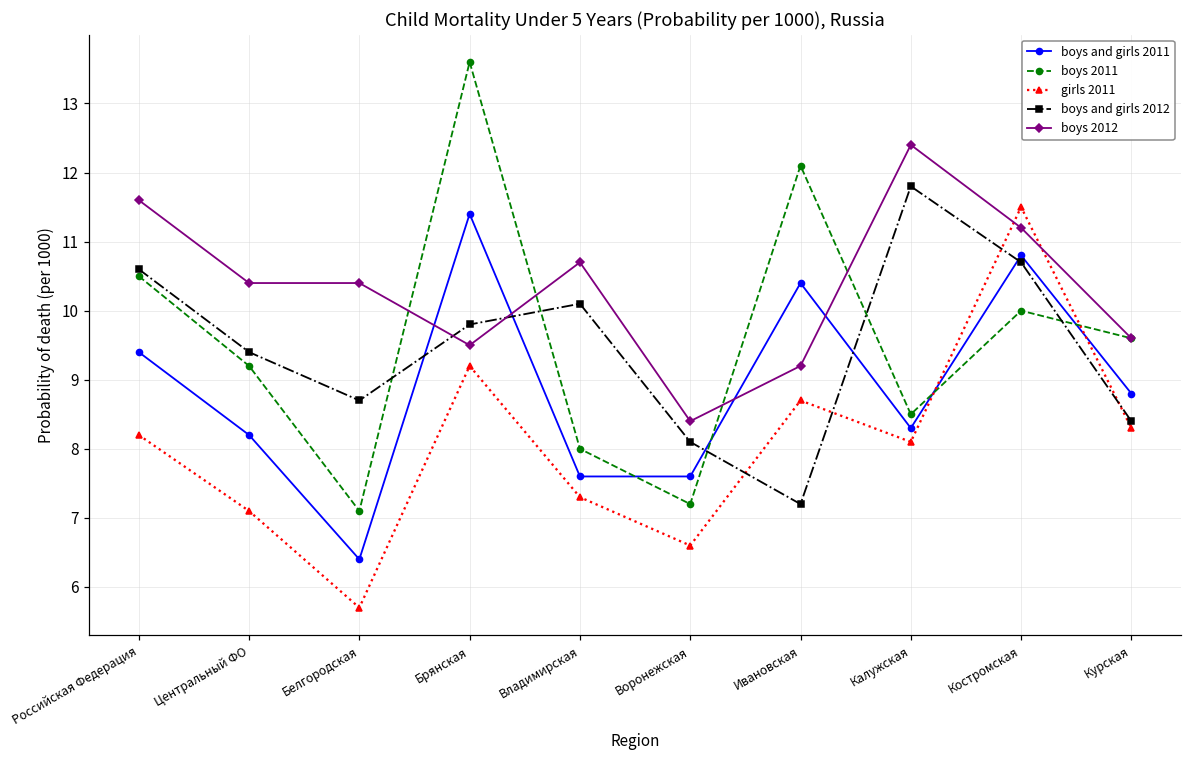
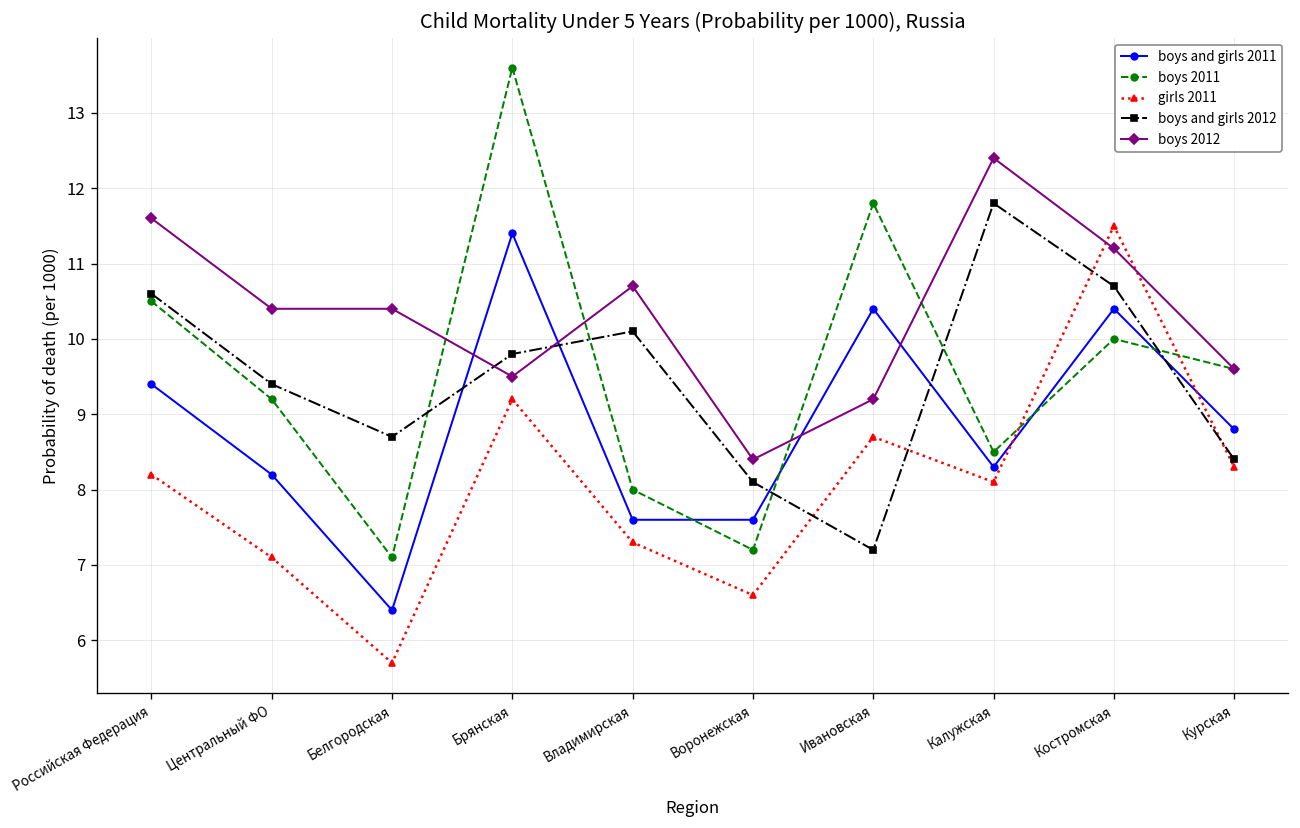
boys 2011, Ивановская: 12.1 -> 11.8
boys and girls 2011, Костромская: 10.8 -> 10.4
